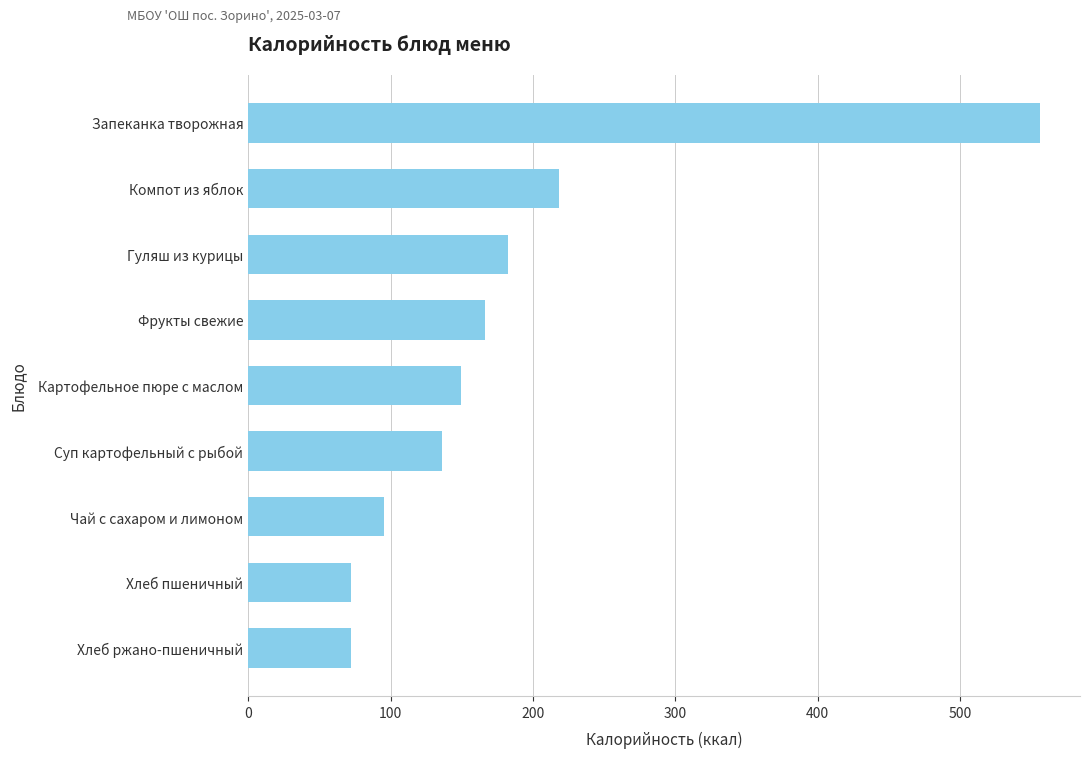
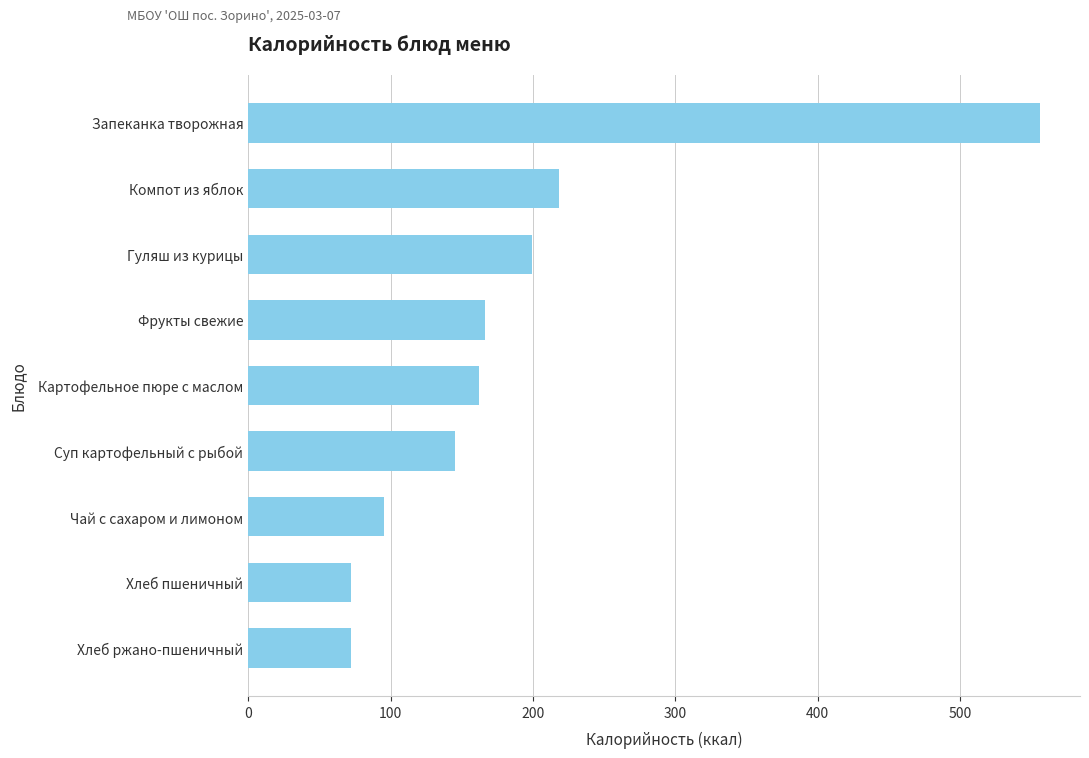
Гуляш из курицы: 183 -> 199
Картофельное пюре с маслом: 150 -> 162
Суп картофельный с рыбой: 136 -> 145
